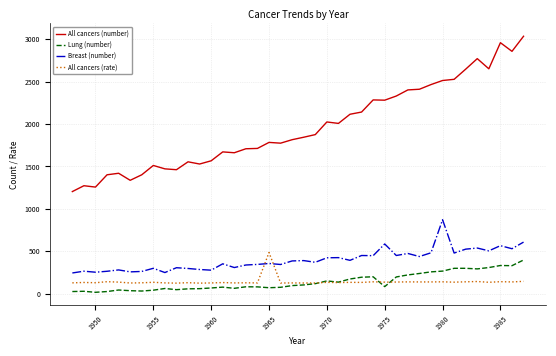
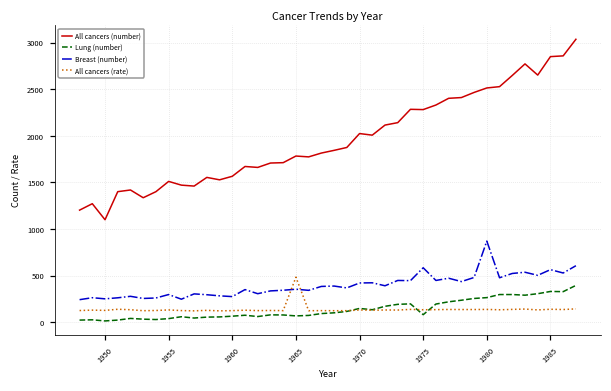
All cancers (number), 1950: 1300 -> 1100
All cancers (number), 1985: 3000 -> 2800
